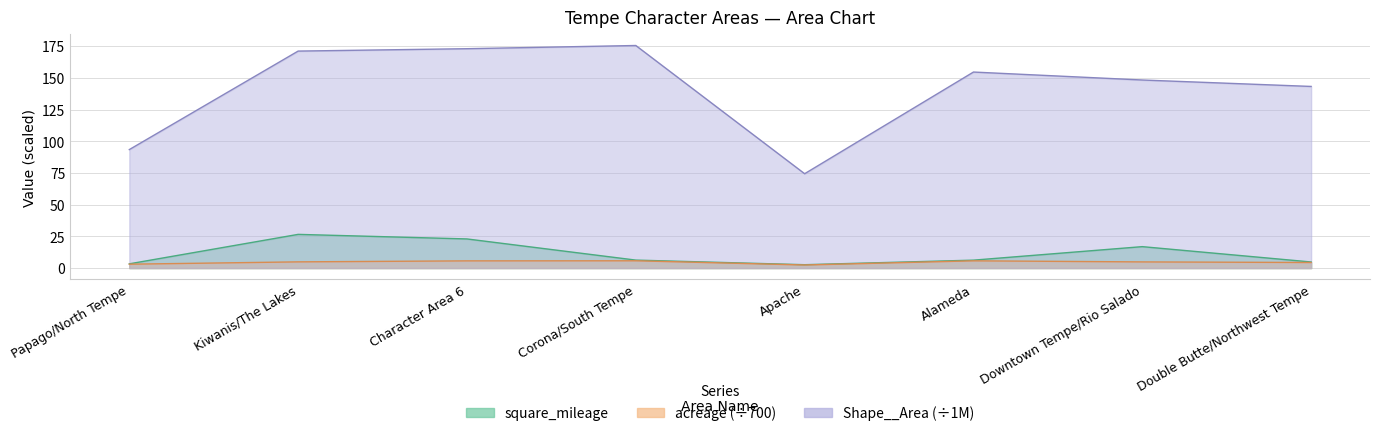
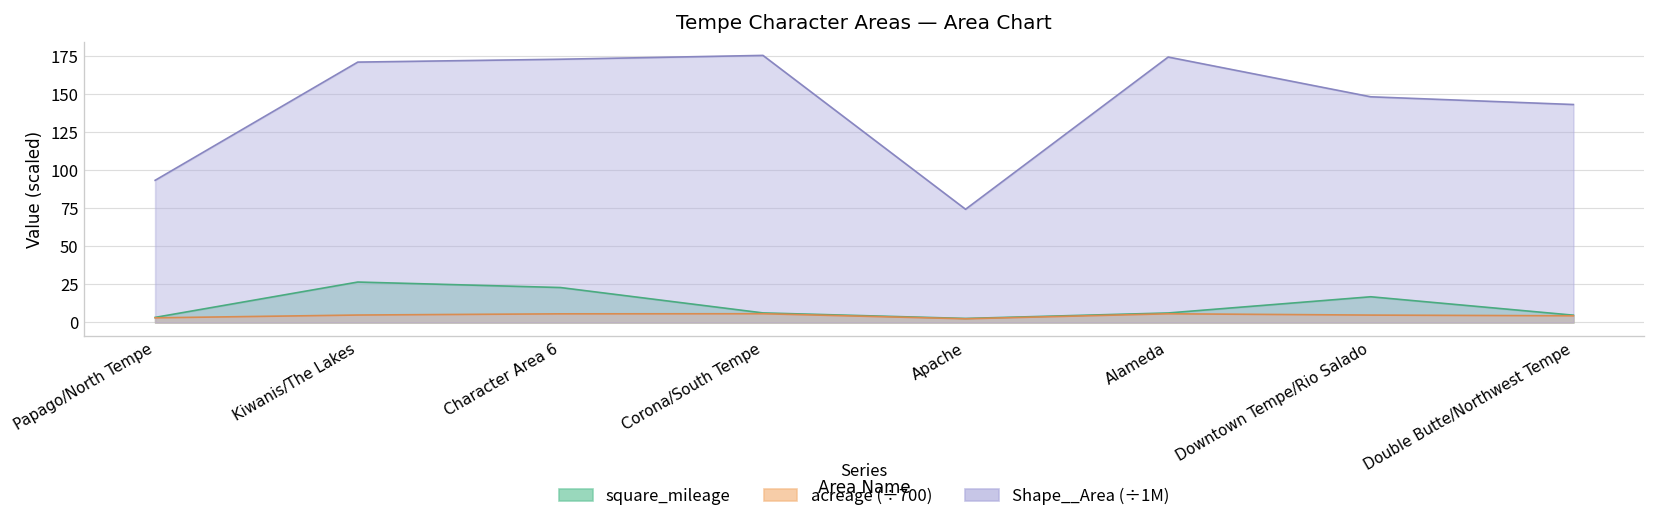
Shape__Area (÷1M), Alameda: 155 -> 174
